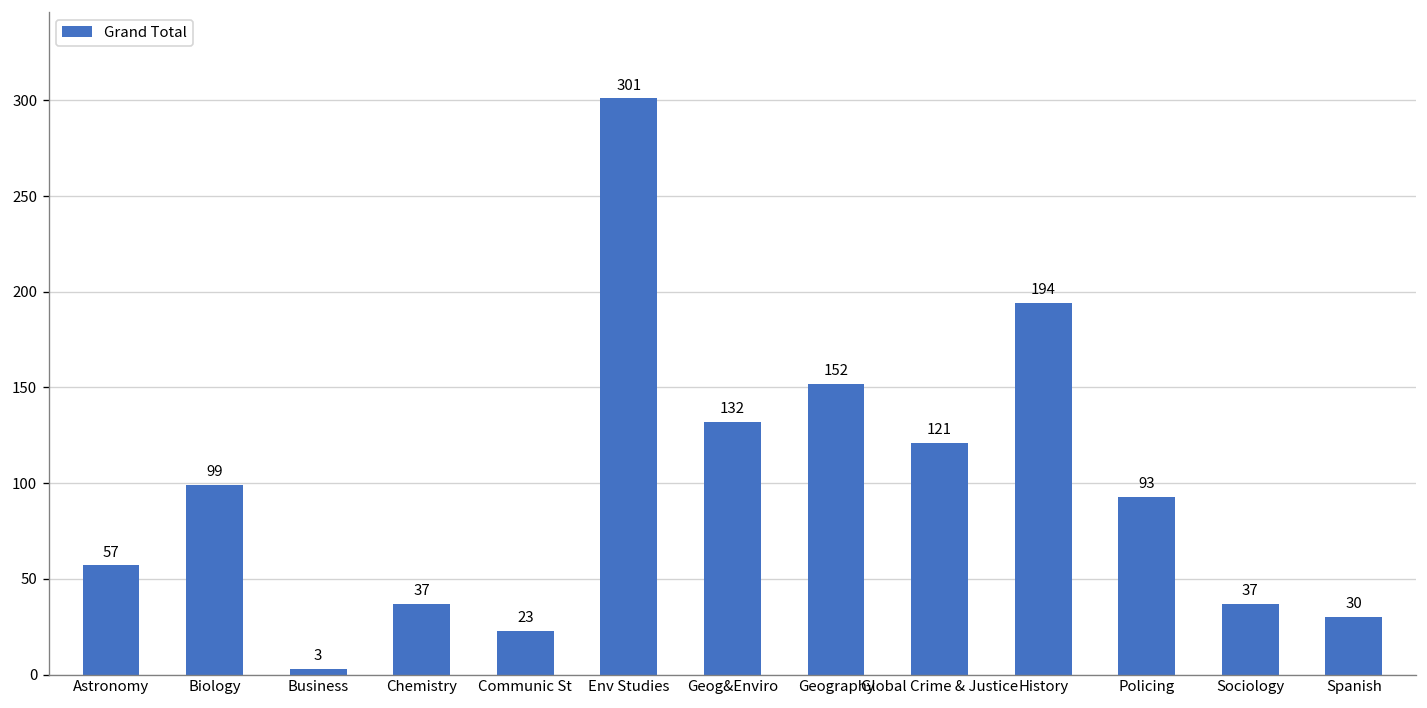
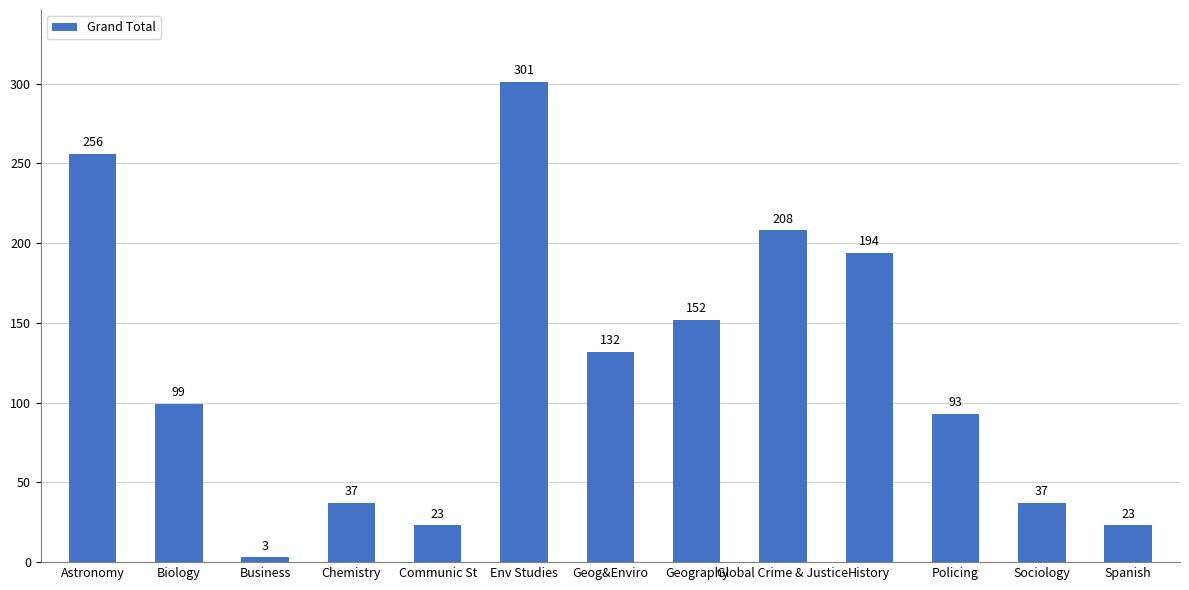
Astronomy: 57 -> 256
Global Crime & Justice: 121 -> 208
Spanish: 30 -> 23
